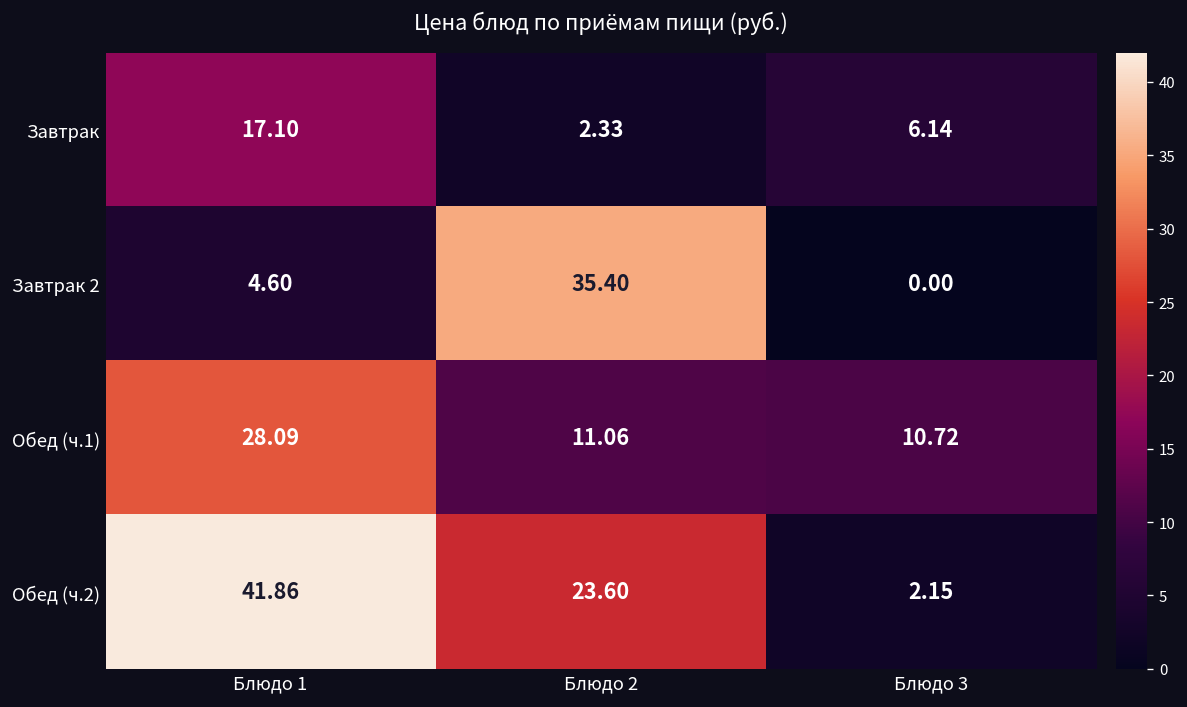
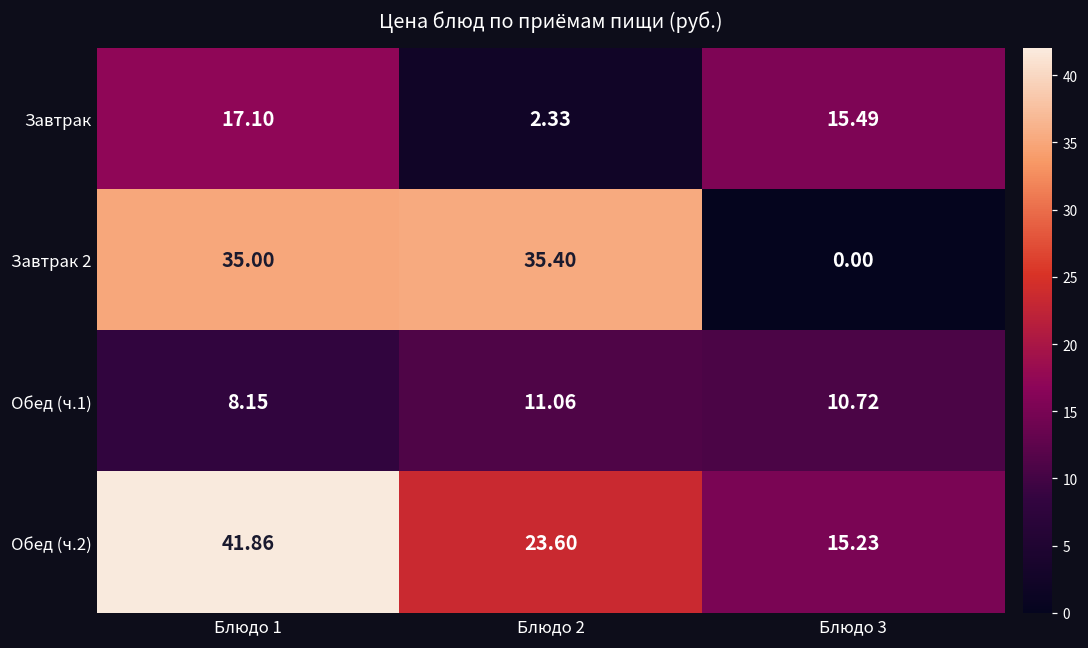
Завтрак, Блюдо 3: 6.14 -> 15.49
Завтрак 2, Блюдо 1: 4.60 -> 35.00
Обед (ч.1), Блюдо 1: 28.09 -> 8.15
Обед (ч.2), Блюдо 3: 2.15 -> 15.23
